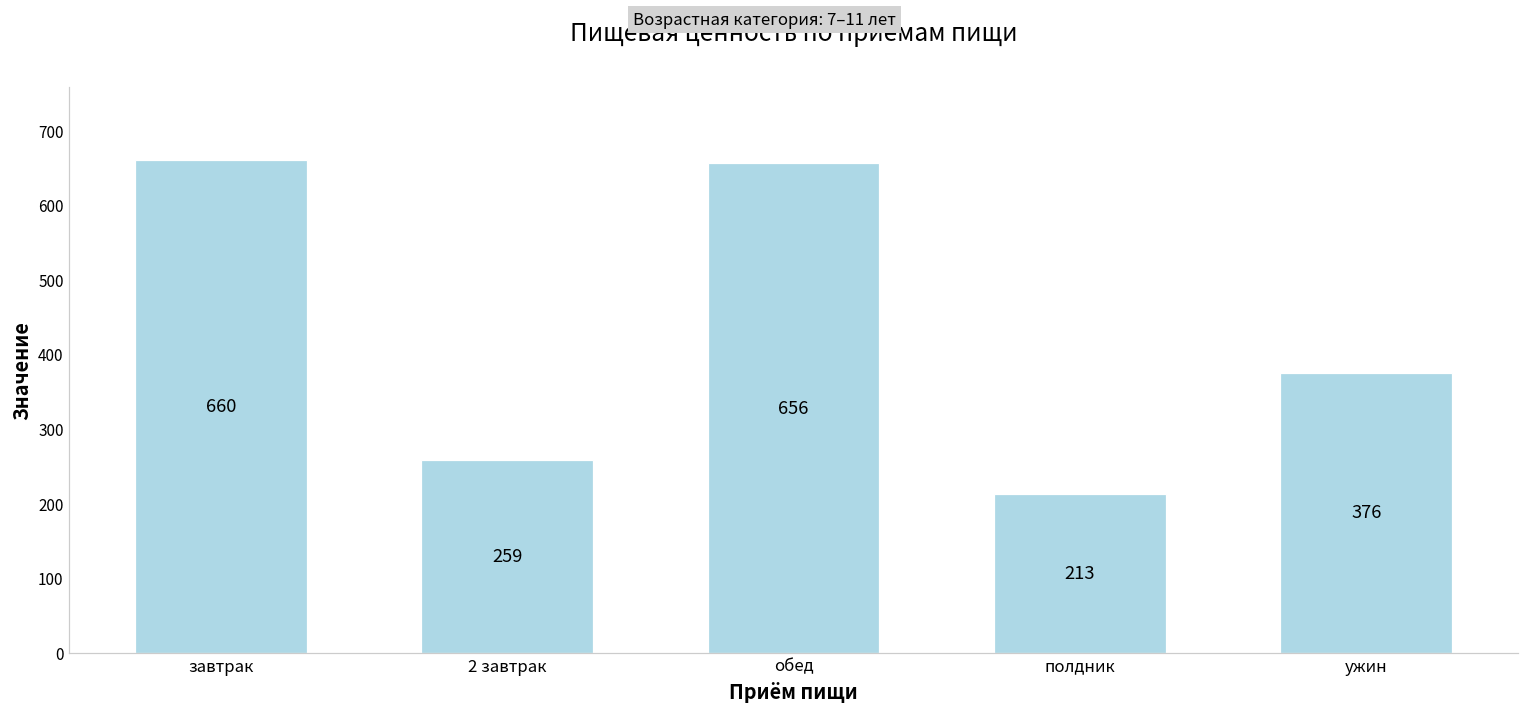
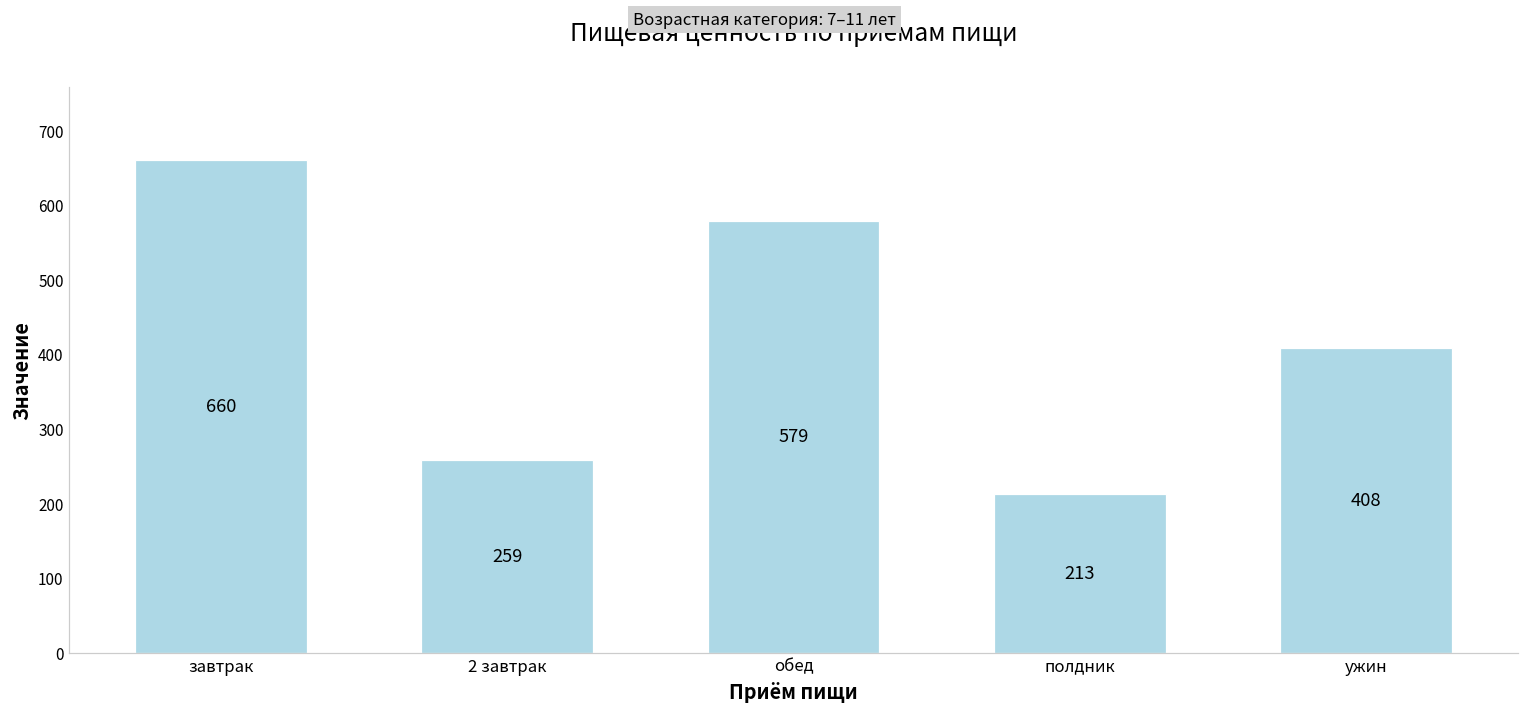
обед: 656 -> 579
ужин: 376 -> 408
